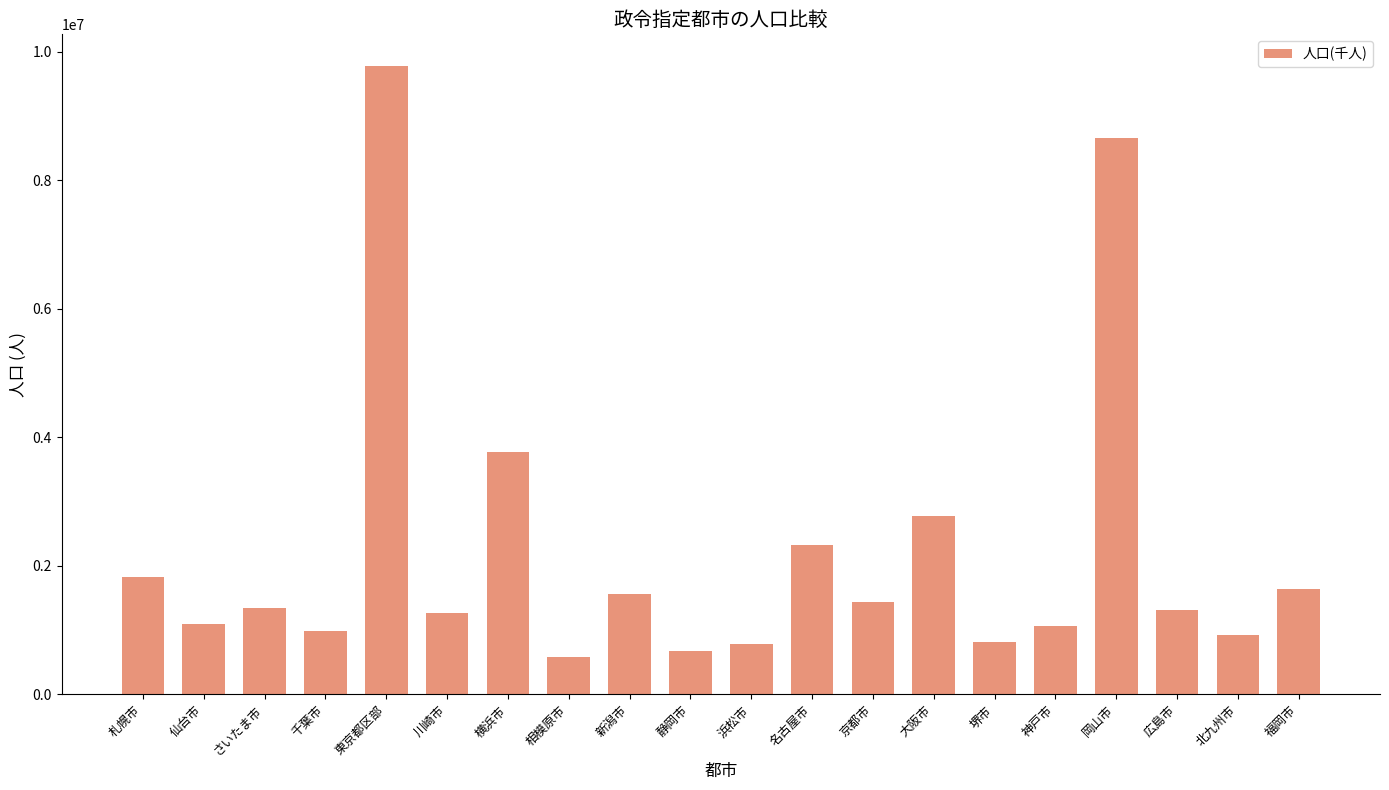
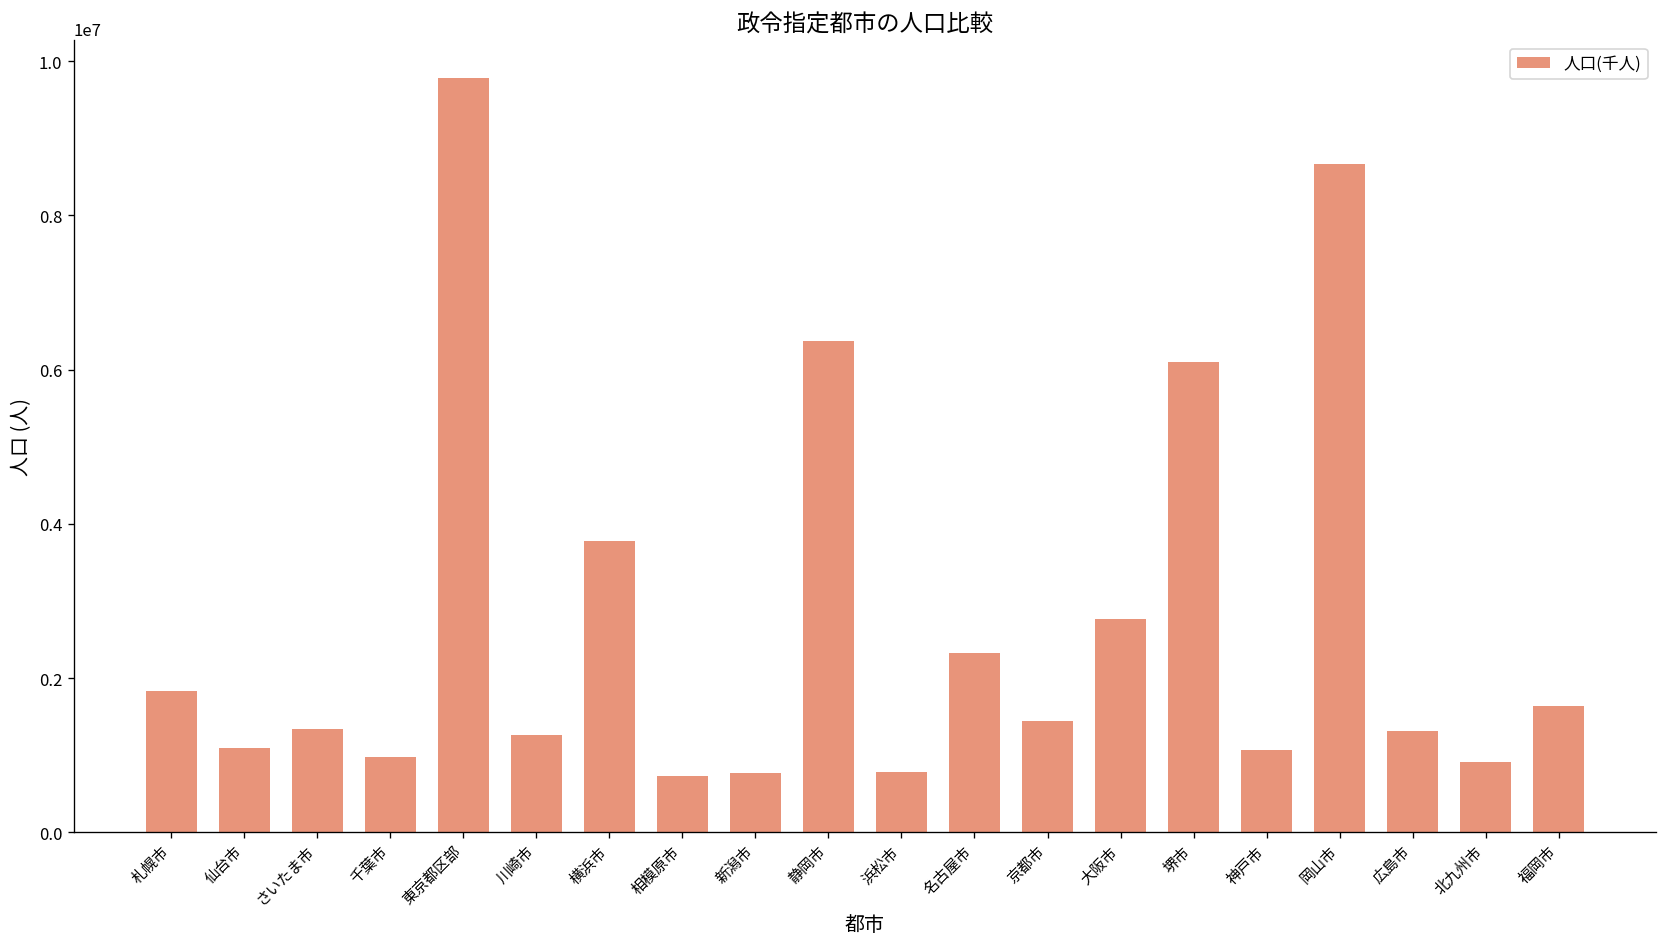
相模原市: 600000 -> 700000
新潟市: 1600000 -> 800000
静岡市: 700000 -> 6400000
堺市: 800000 -> 6100000
